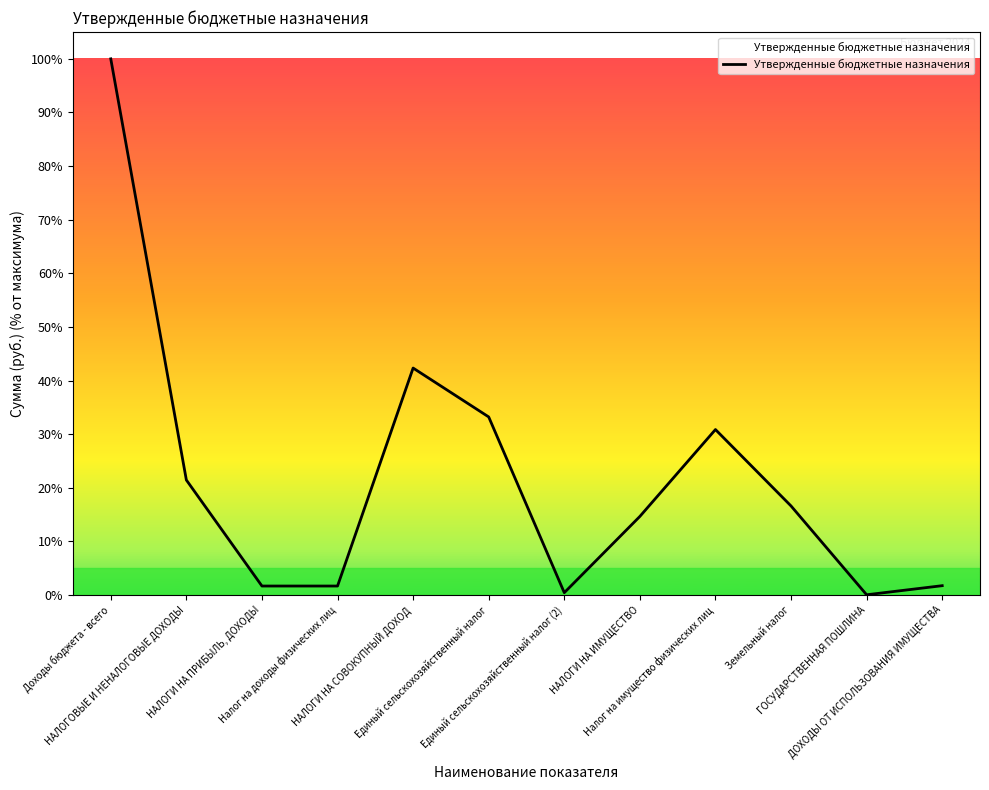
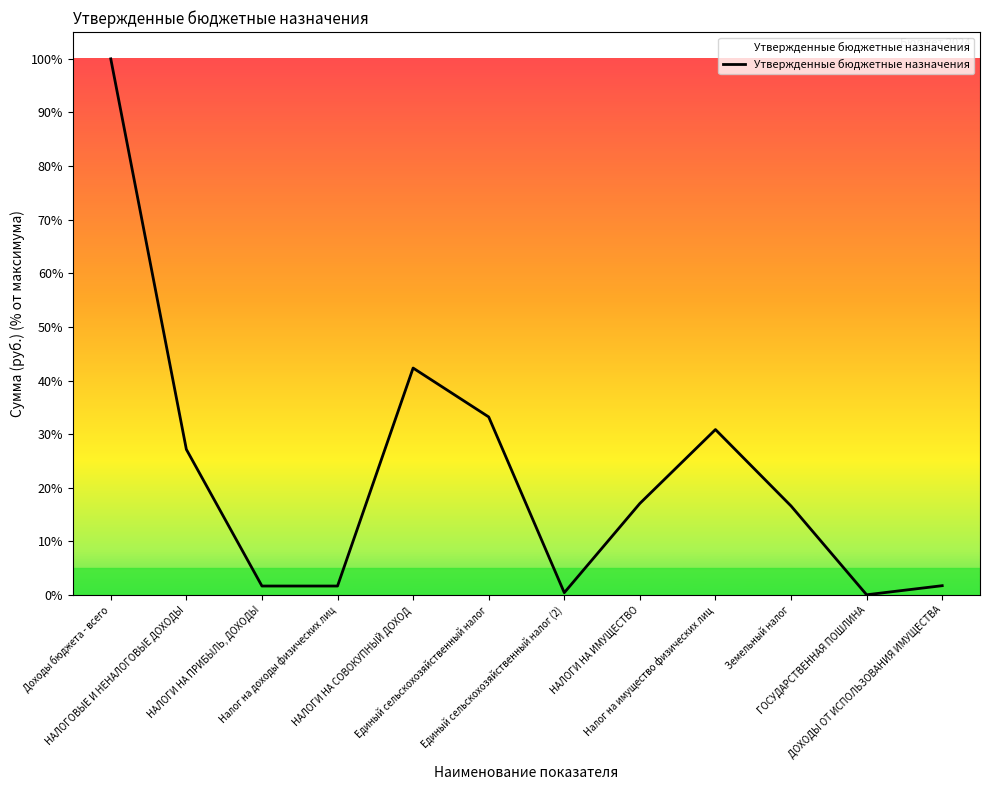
НАЛОГОВЫЕ И НЕНАЛОГОВЫЕ ДОХОДЫ: 21% -> 27%
НАЛОГИ НА ИМУЩЕСТВО: 15% -> 17%
